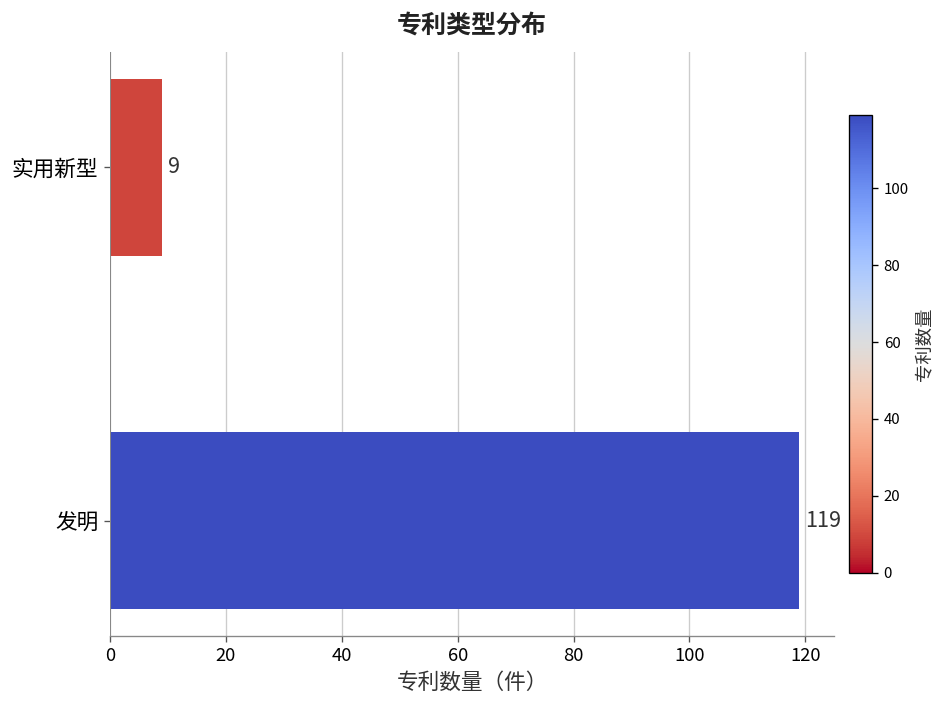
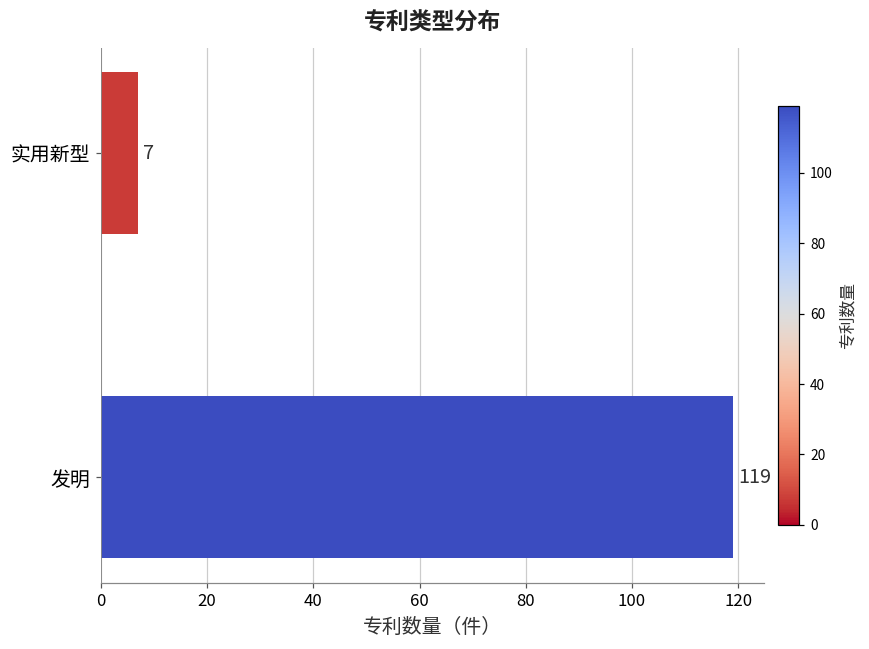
实用新型: 9 -> 7
